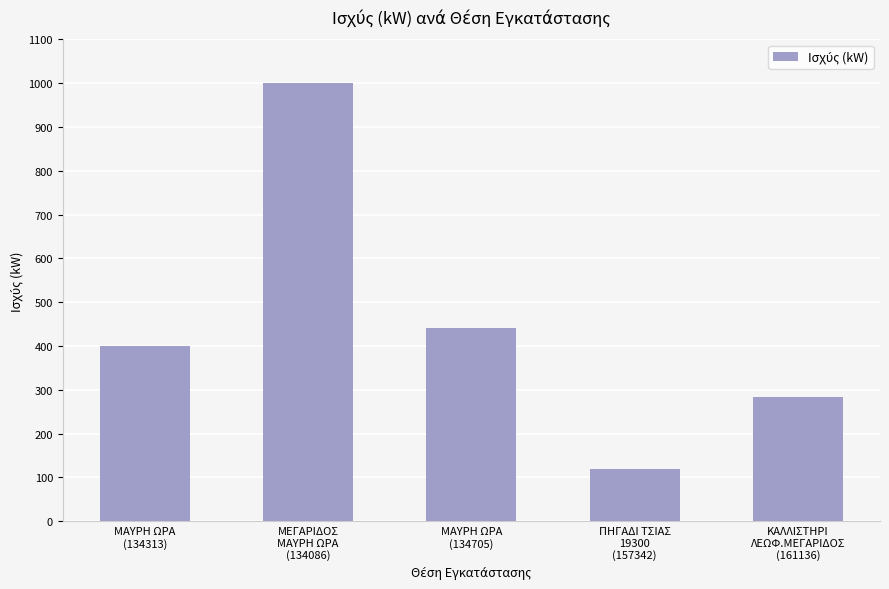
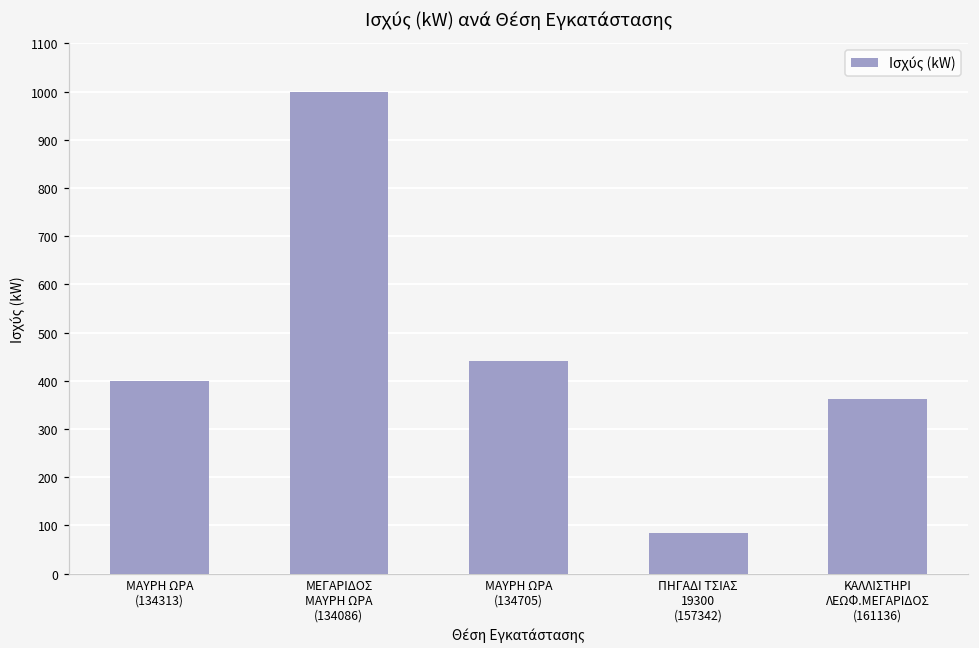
ΠΗΓΑΔΙ ΤΣΙΑΣ 19300 (157342): 120 -> 80
ΚΑΛΛΙΣΤΗΡΙ ΛΕΩΦ.ΜΕΓΑΡΙΔΟΣ (161136): 280 -> 360
